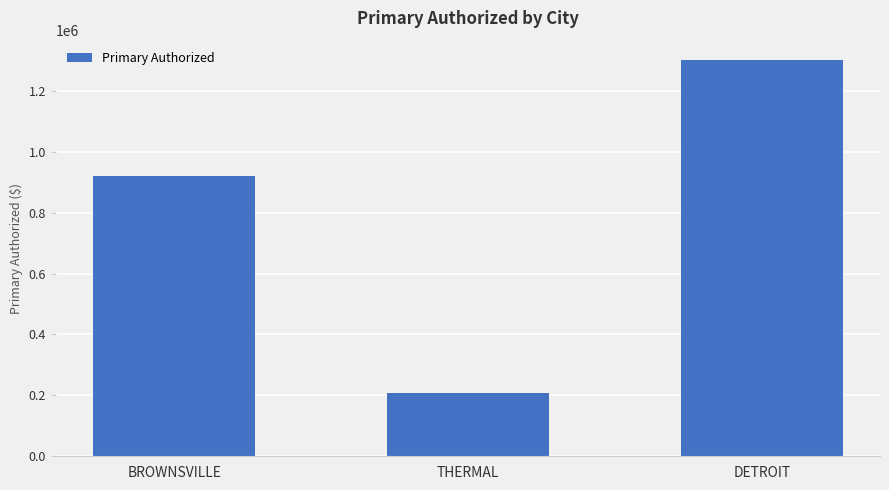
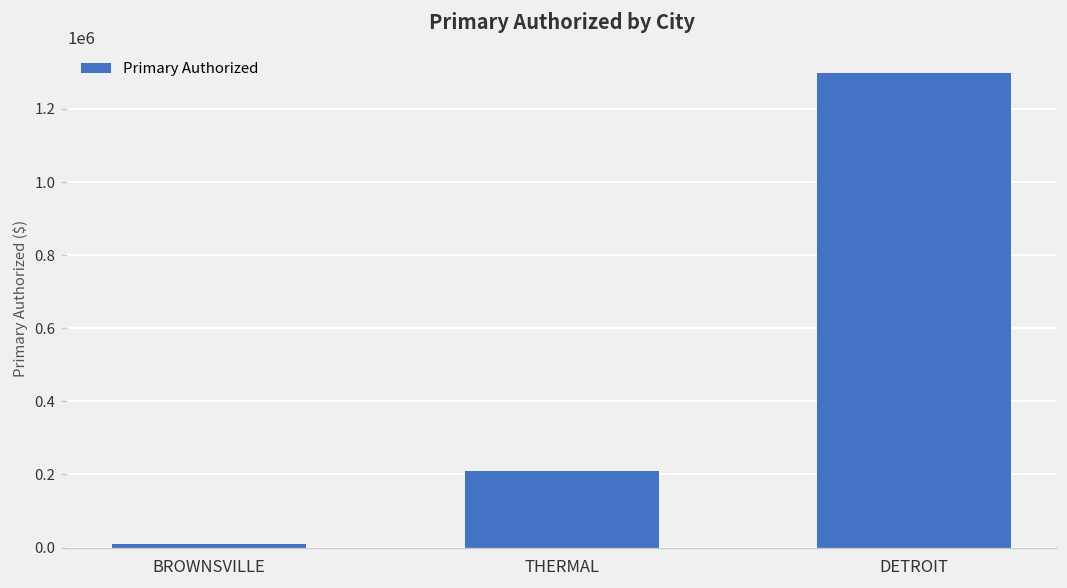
BROWNSVILLE: 920000 -> 10000
